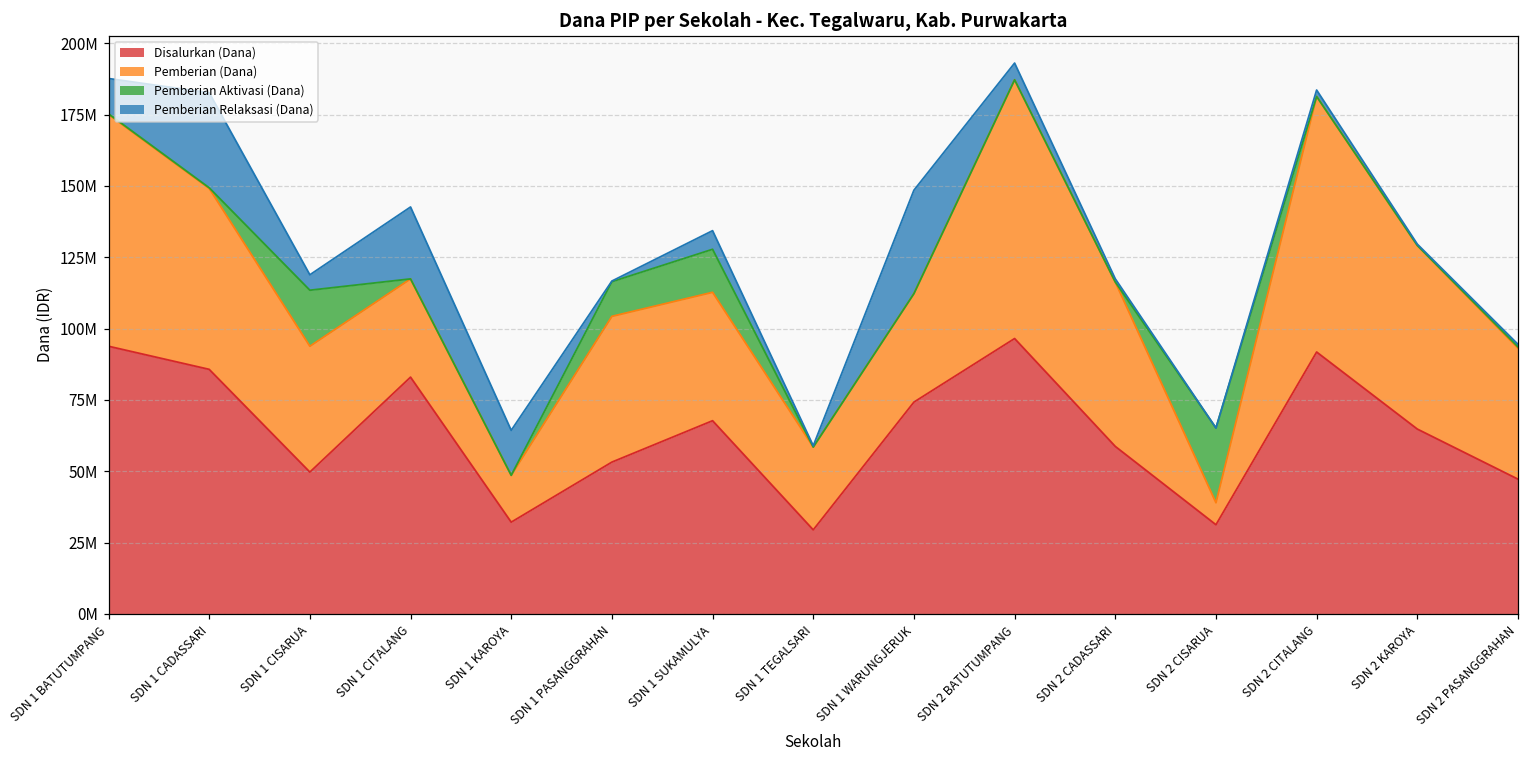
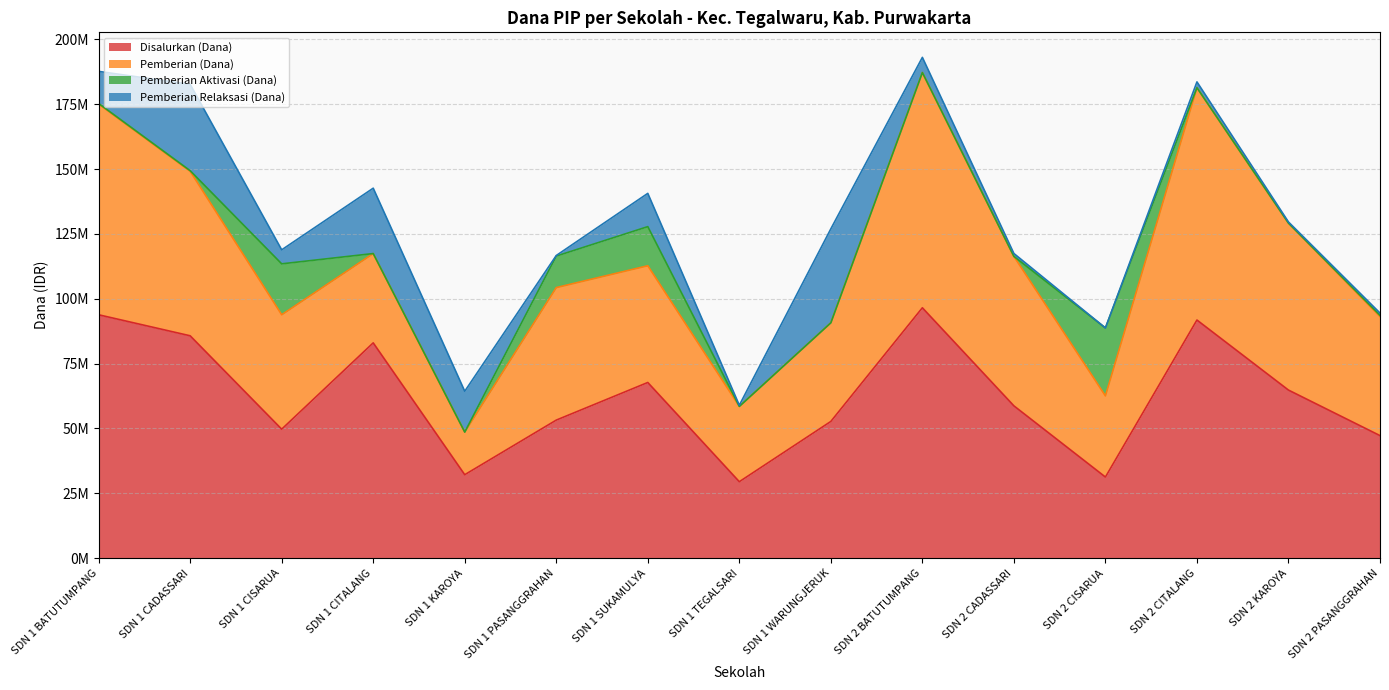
Pemberian Relaksasi (Dana), SDN 1 SUKAMULYA: 7000000 -> 13000000
Disalurkan (Dana), SDN 1 WARUNGJERUK: 74000000 -> 53000000
Pemberian (Dana), SDN 2 CISARUA: 8000000 -> 31000000
